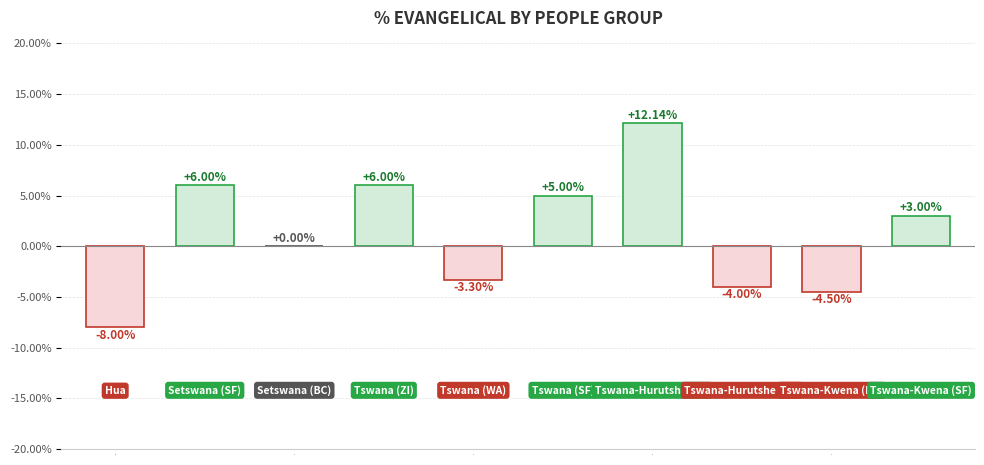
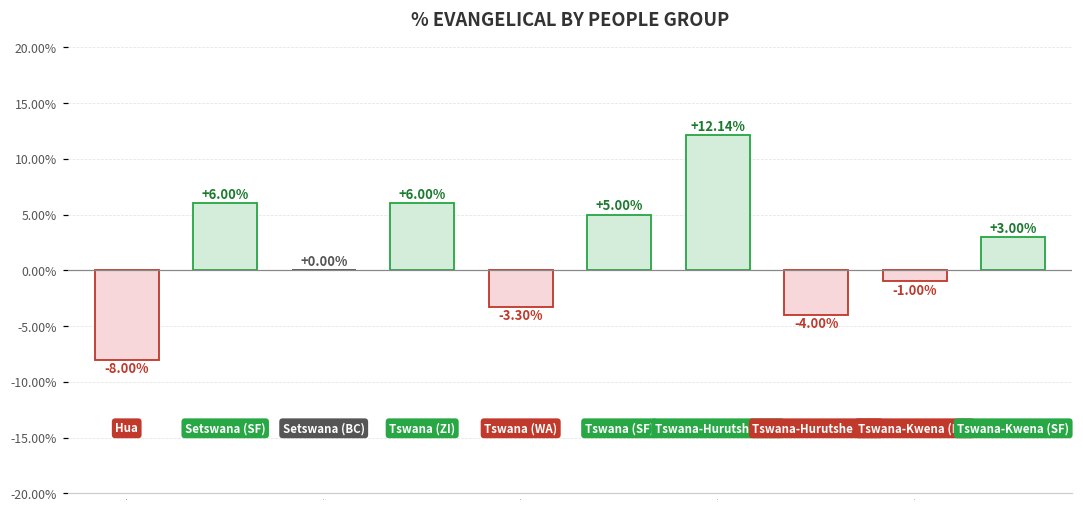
8: -4.50% -> -1.00%
